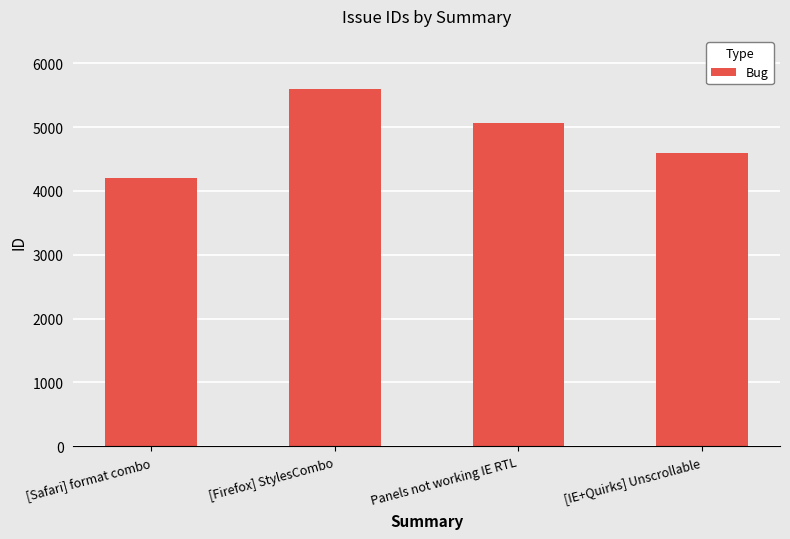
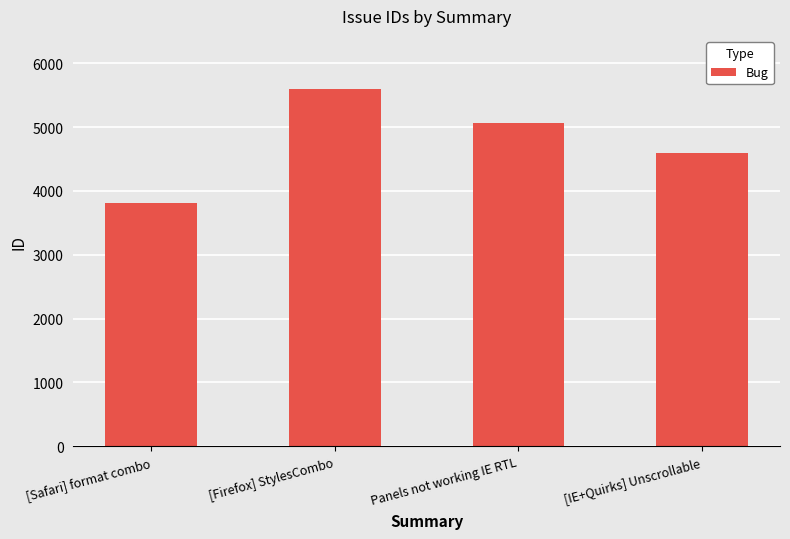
[Safari] format combo: 4200 -> 3800
